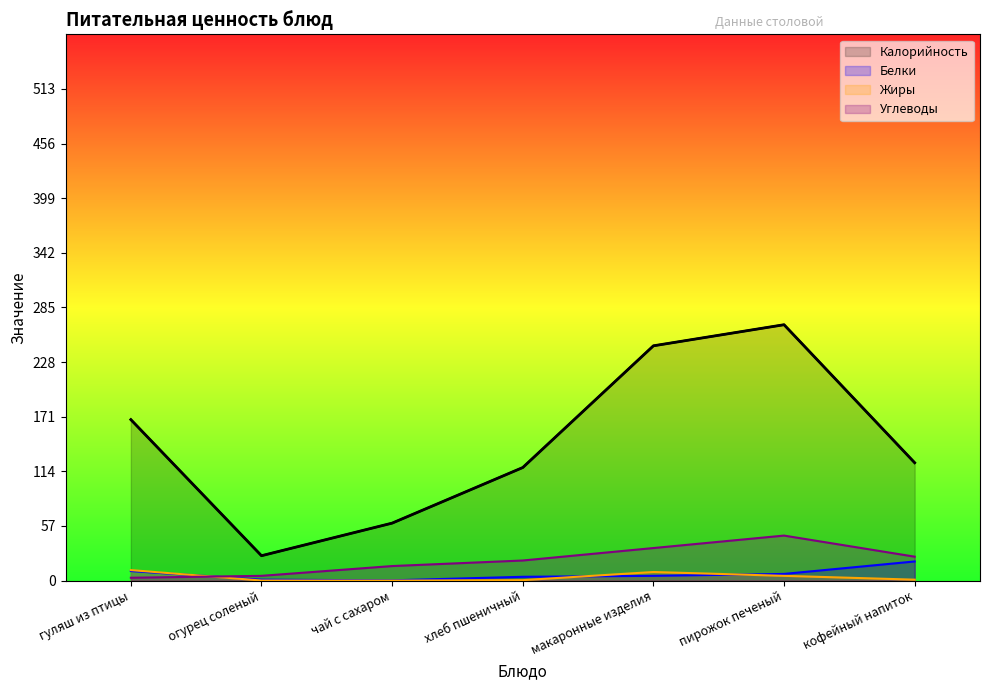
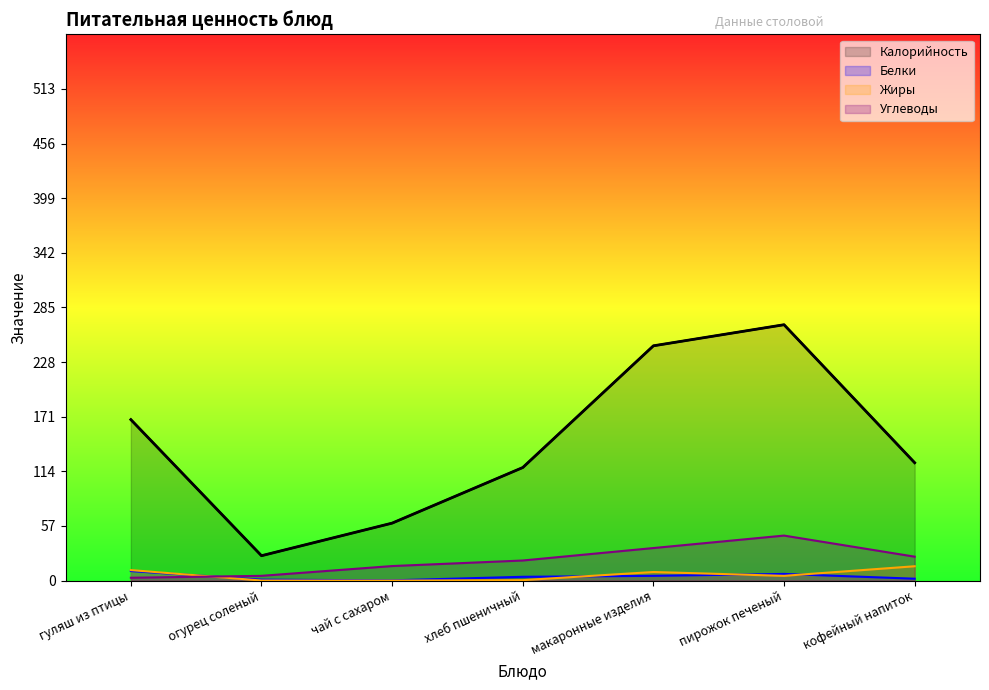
Белки, кофейный напиток: 20 -> 0
Жиры, кофейный напиток: 0 -> 20
